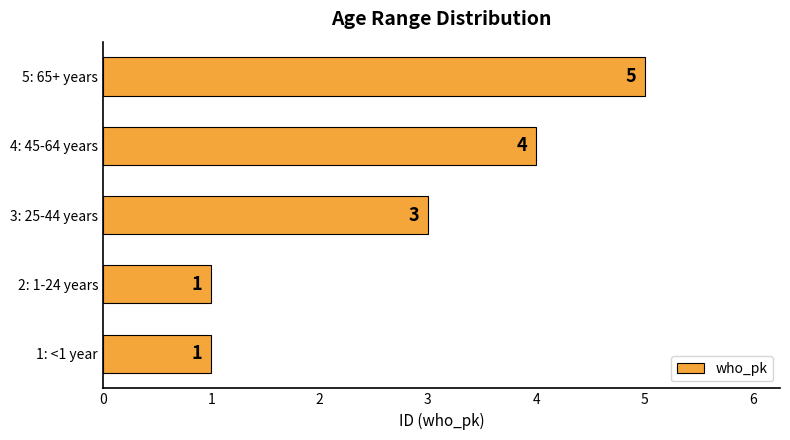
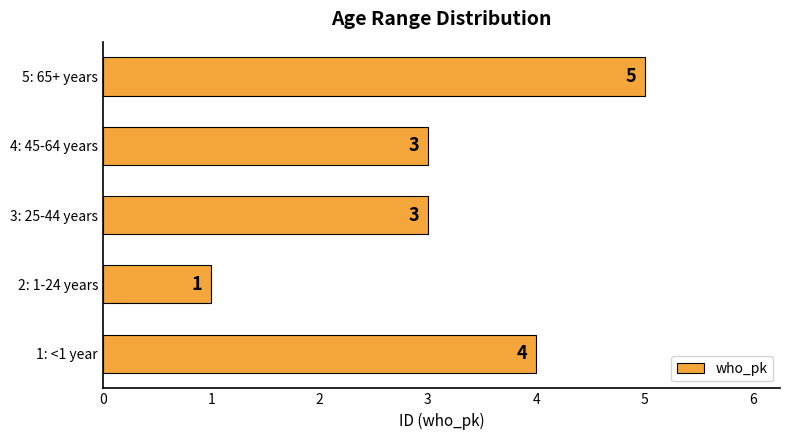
4: 45-64 years: 4 -> 3
1: <1 year: 1 -> 4
